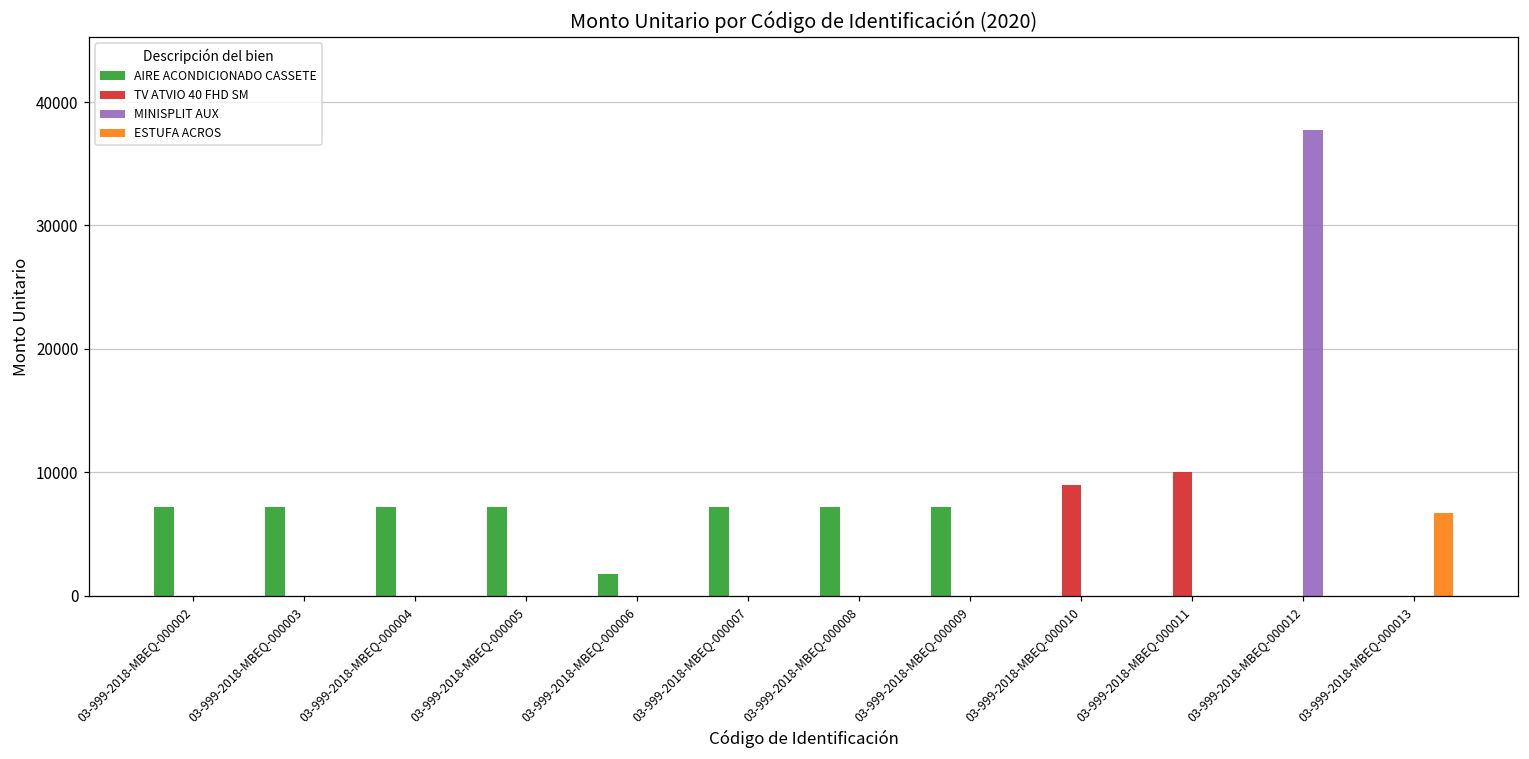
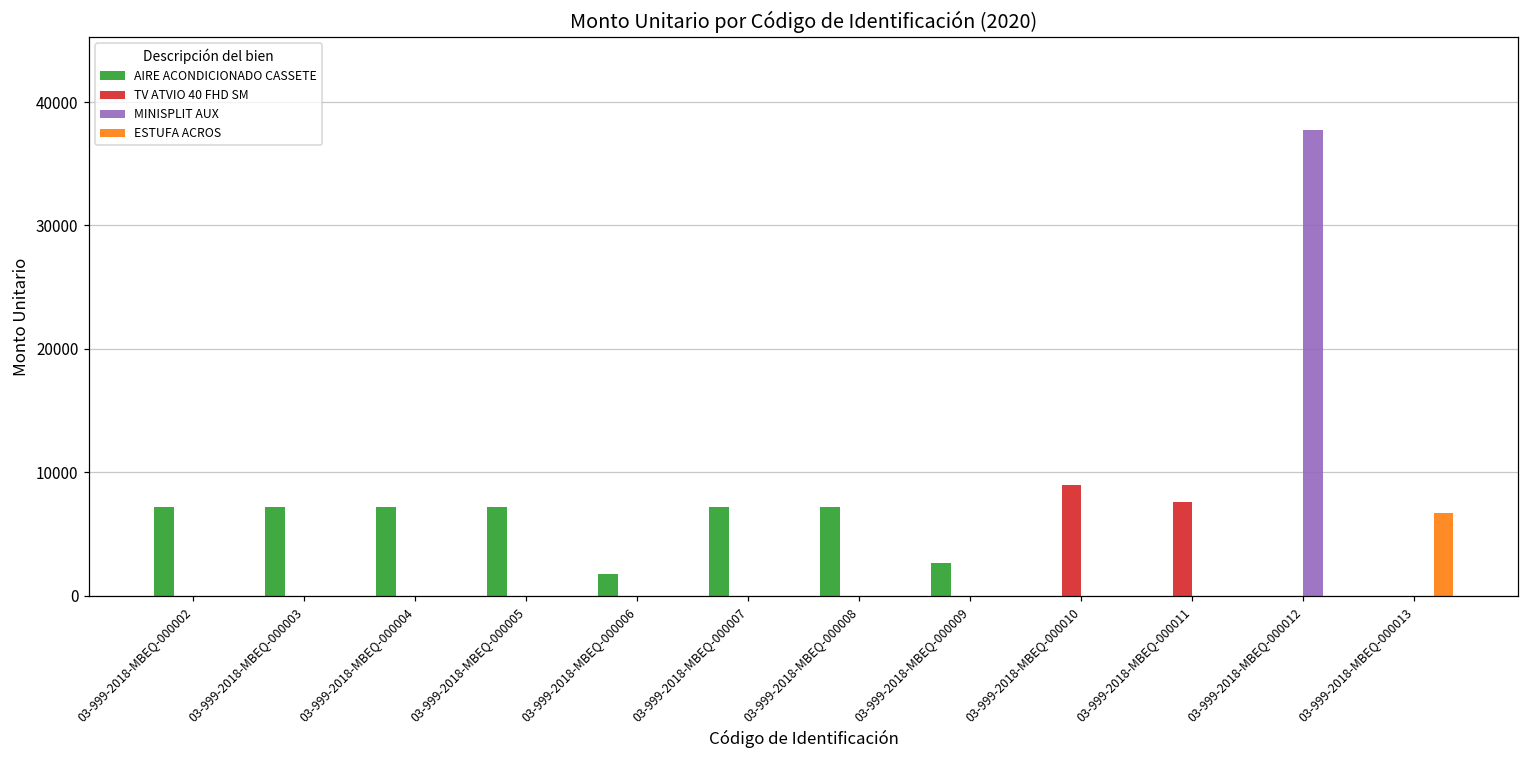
AIRE ACONDICIONADO CASSETE, 03-999-2018-MBEQ-000009: 7200 -> 2600
TV ATVIO 40 FHD SM, 03-999-2018-MBEQ-000011: 10000 -> 7500
